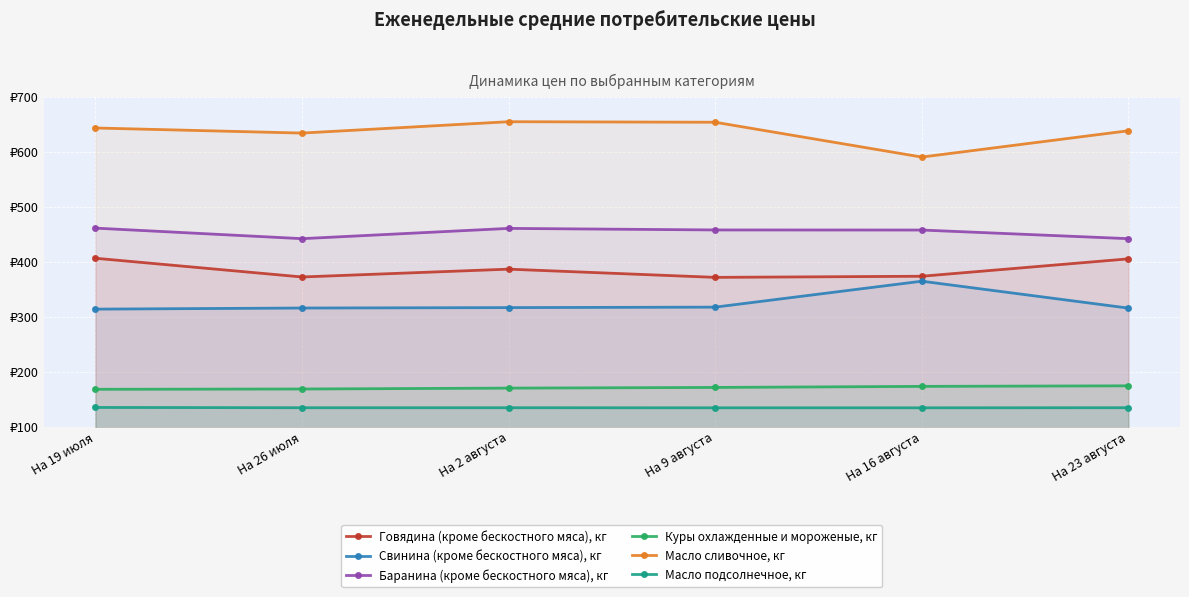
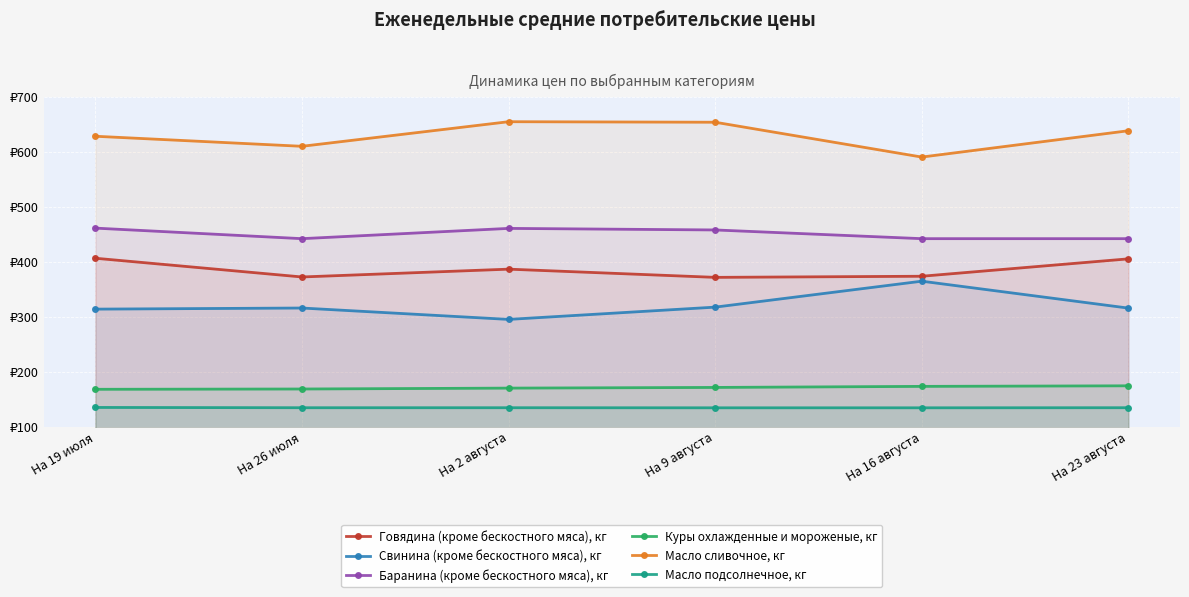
Масло сливочное, кг, На 19 июля: ₽640 -> ₽630
Масло сливочное, кг, На 26 июля: ₽630 -> ₽610
Свинина (кроме бескостного мяса), кг, На 2 августа: ₽320 -> ₽300
Баранина (кроме бескостного мяса), кг, На 16 августа: ₽460 -> ₽440
